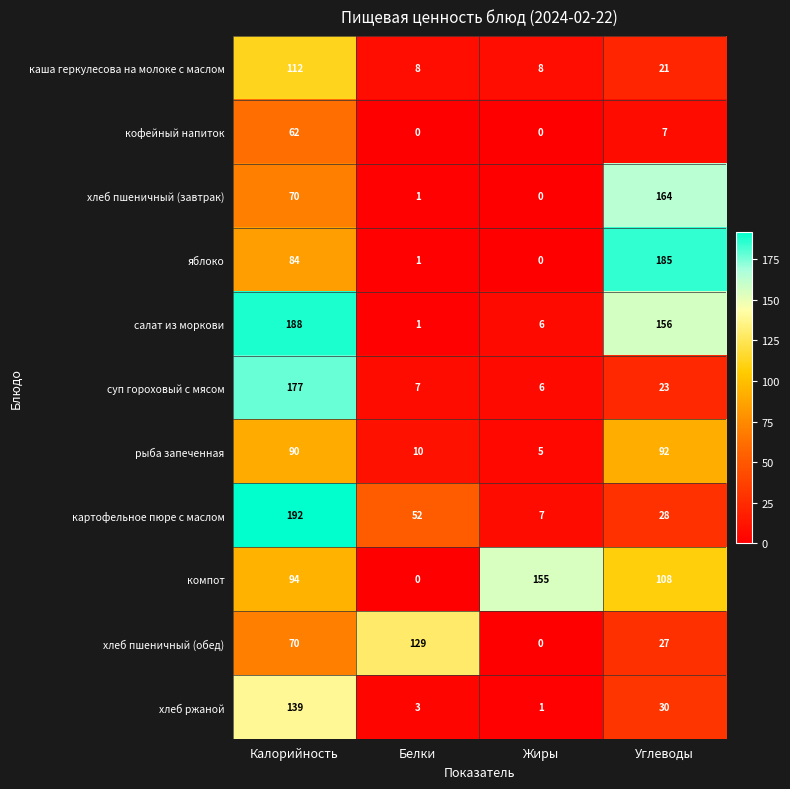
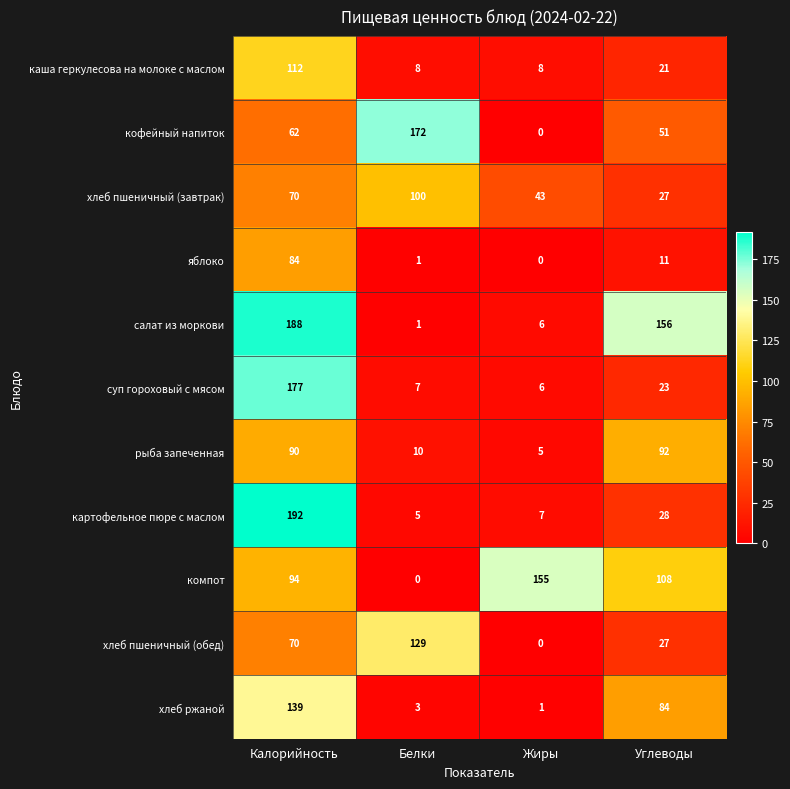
кофейный напиток, Белки: 0 -> 172
кофейный напиток, Углеводы: 7 -> 51
хлеб пшеничный (завтрак), Белки: 1 -> 100
хлеб пшеничный (завтрак), Жиры: 0 -> 43
хлеб пшеничный (завтрак), Углеводы: 164 -> 27
яблоко, Углеводы: 185 -> 11
картофельное пюре с маслом, Белки: 52 -> 5
хлеб ржаной, Углеводы: 30 -> 84
